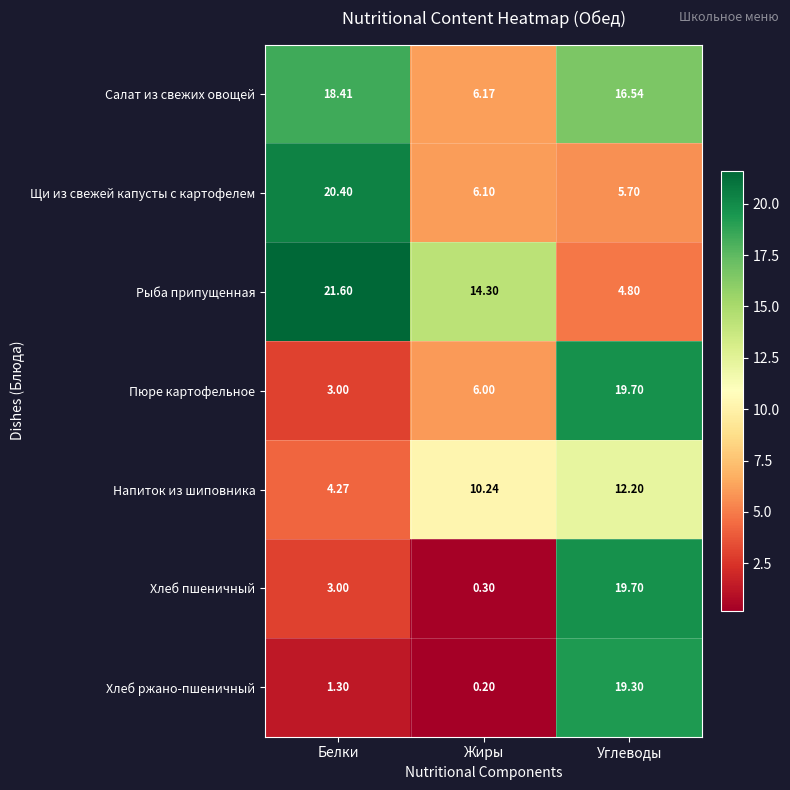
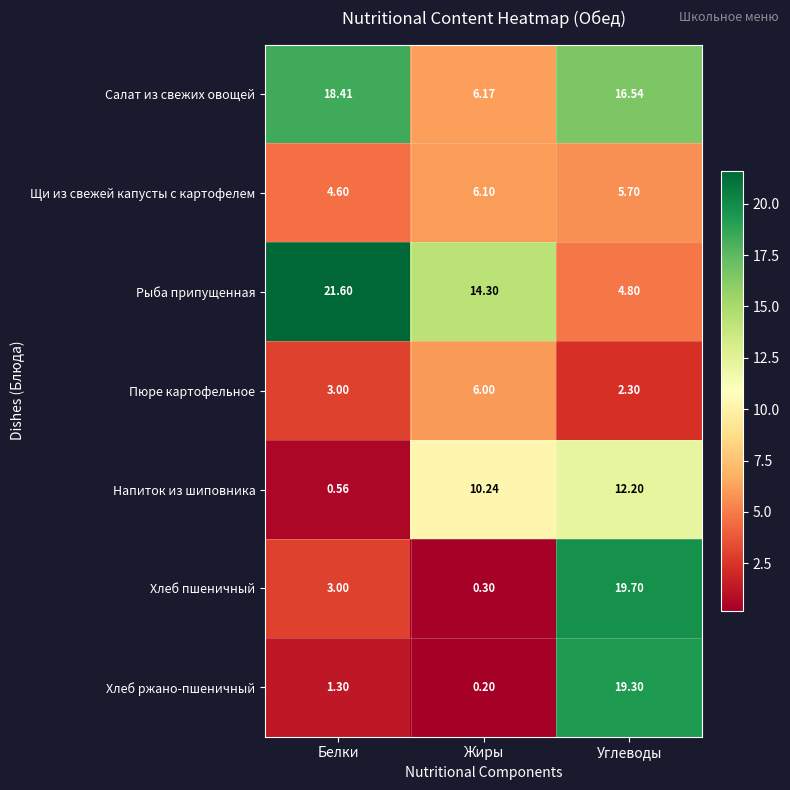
Щи из свежей капусты с картофелем, Белки: 20.40 -> 4.60
Пюре картофельное, Углеводы: 19.70 -> 2.30
Напиток из шиповника, Белки: 4.27 -> 0.56
